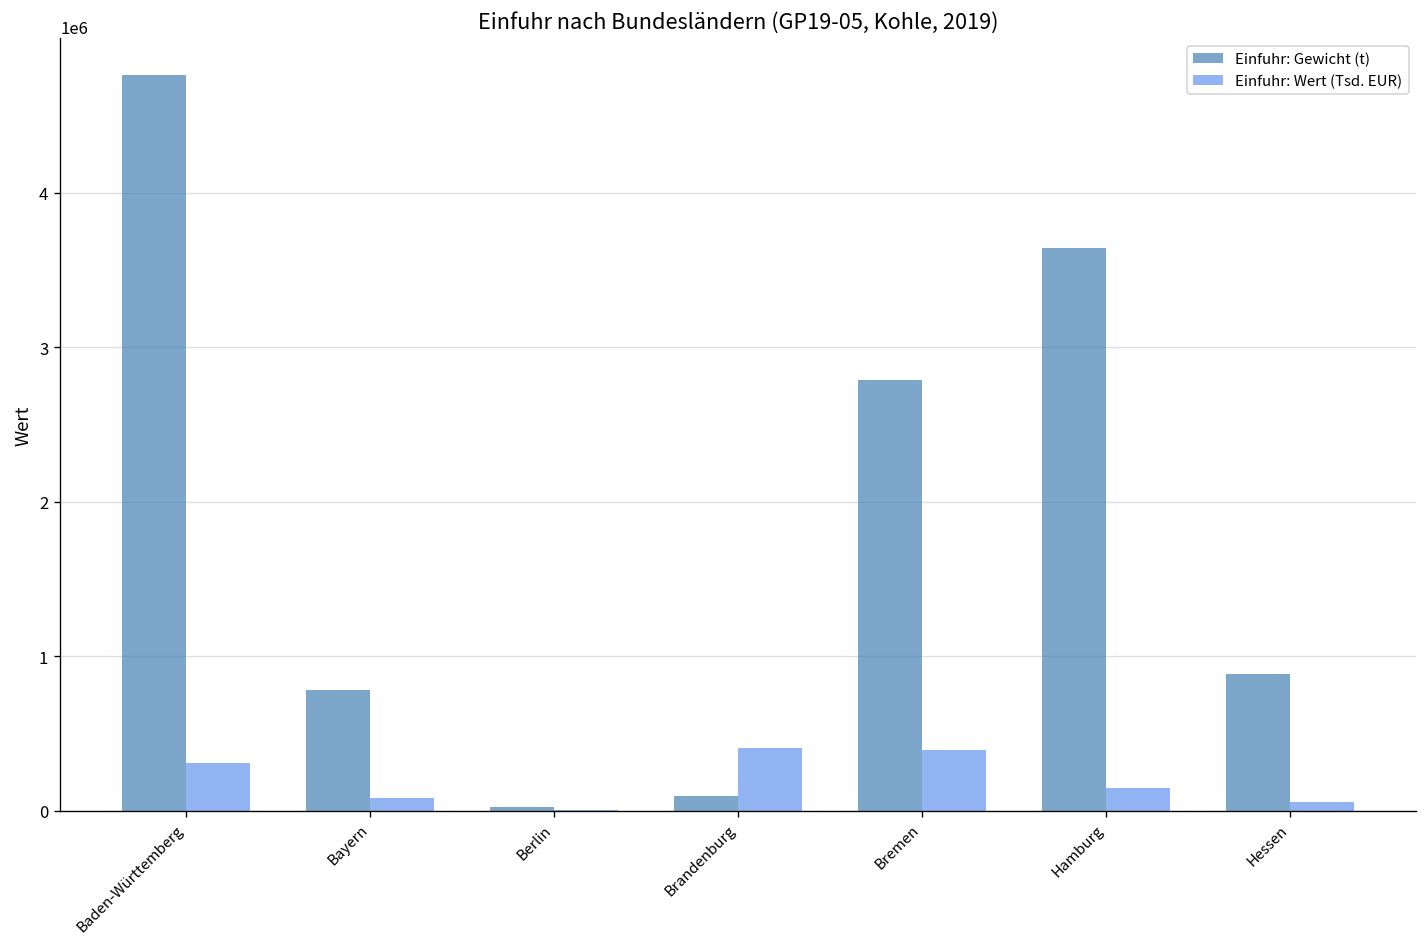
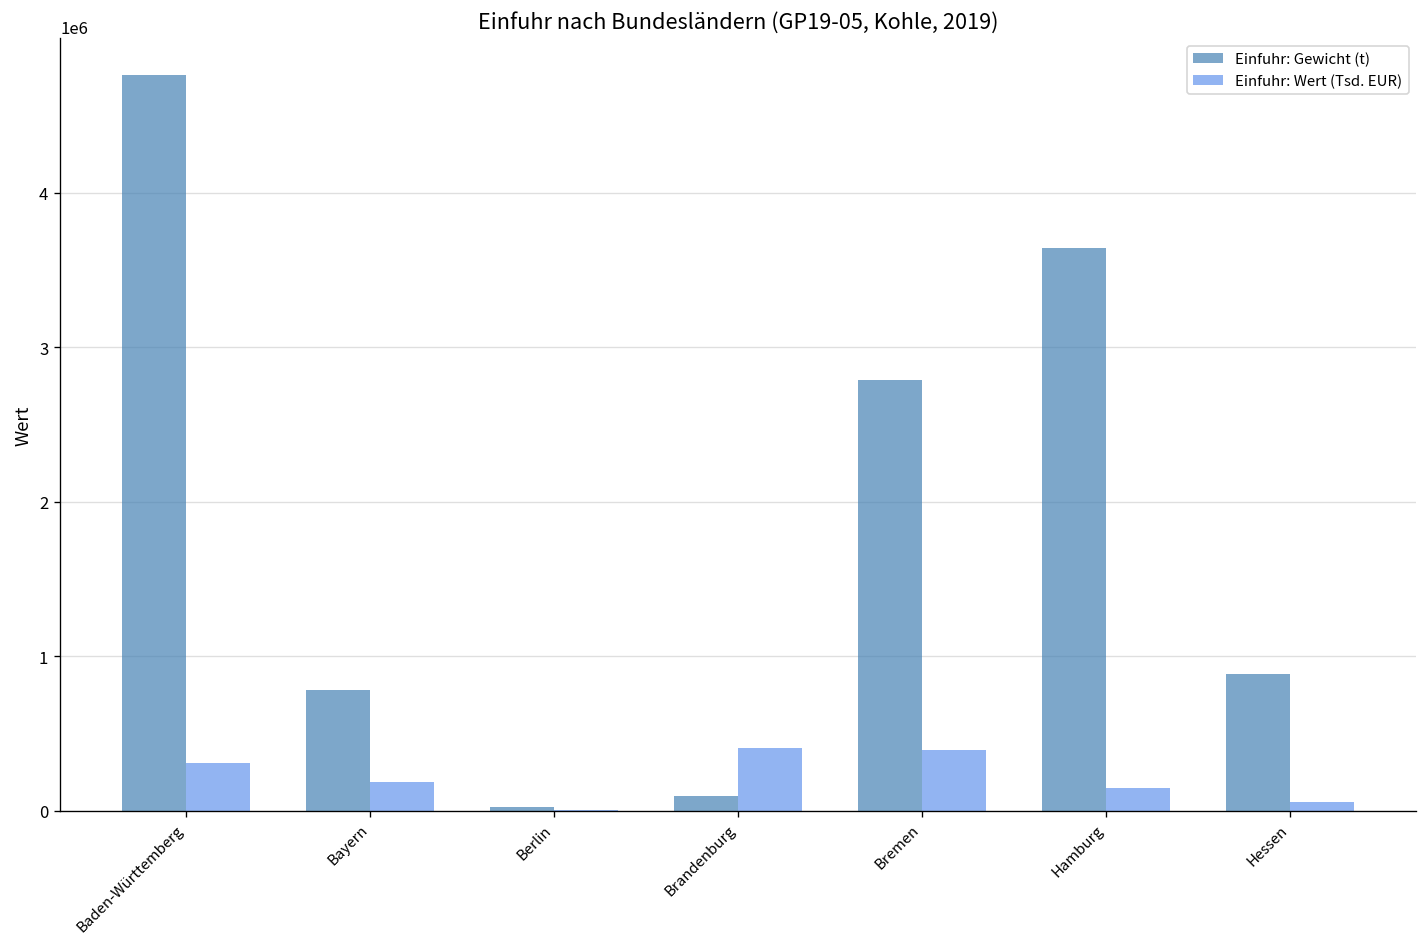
Einfuhr: Wert (Tsd. EUR), Bayern: 80000 -> 190000
